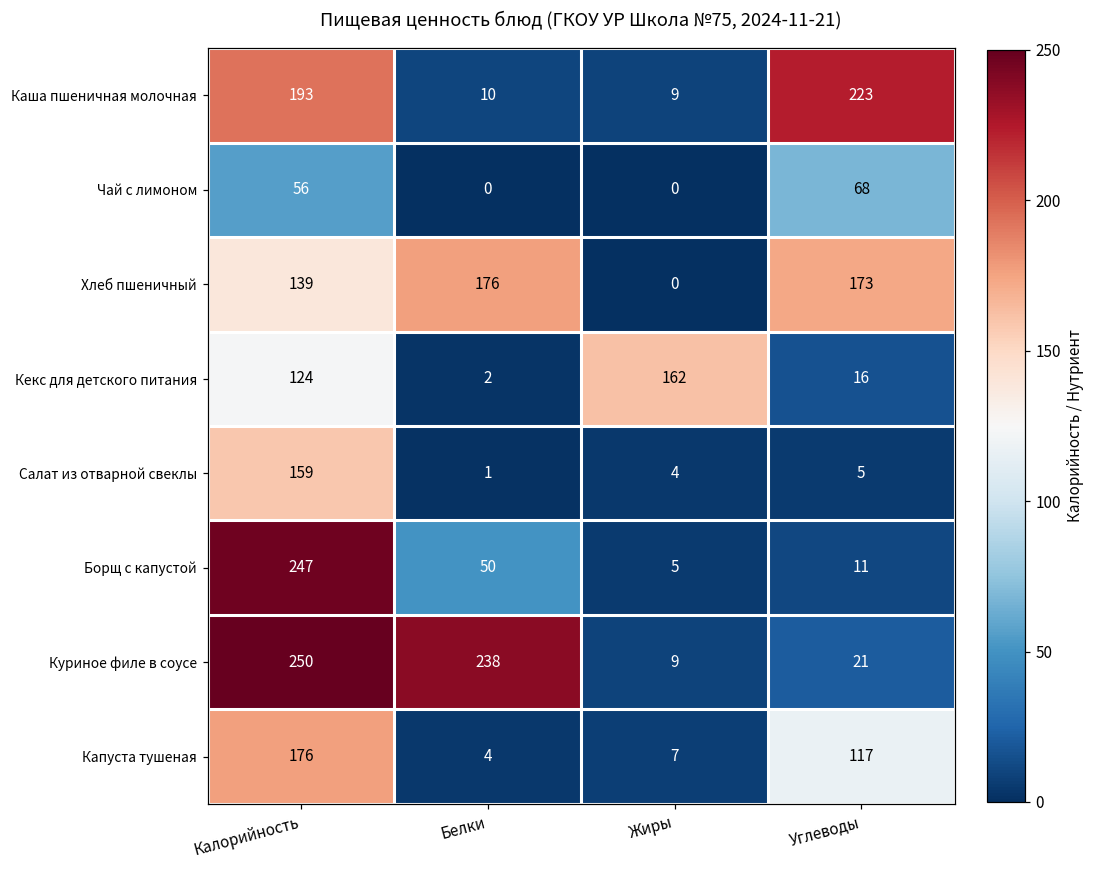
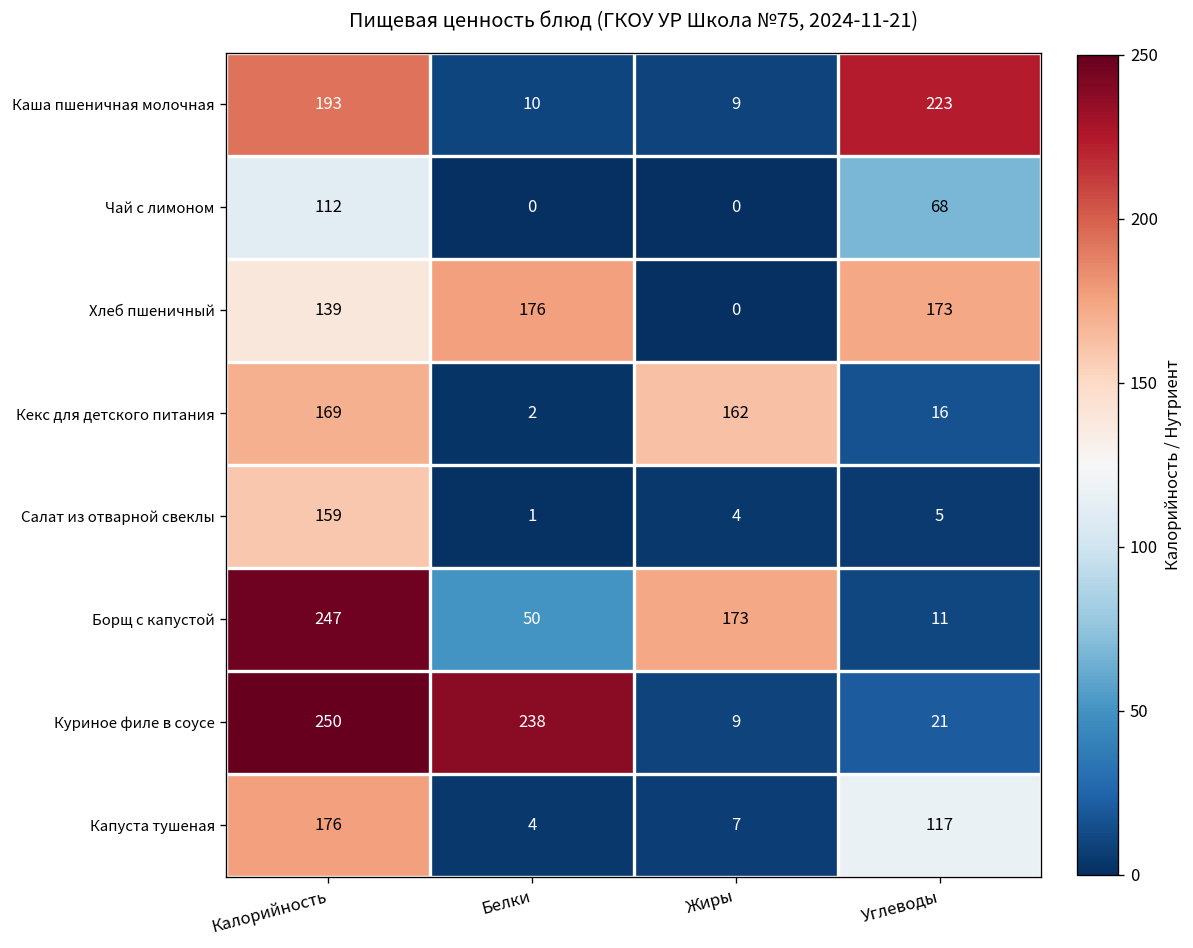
Чай с лимоном, Калорийность: 56 -> 112
Кекс для детского питания, Калорийность: 124 -> 169
Борщ с капустой, Жиры: 5 -> 173
